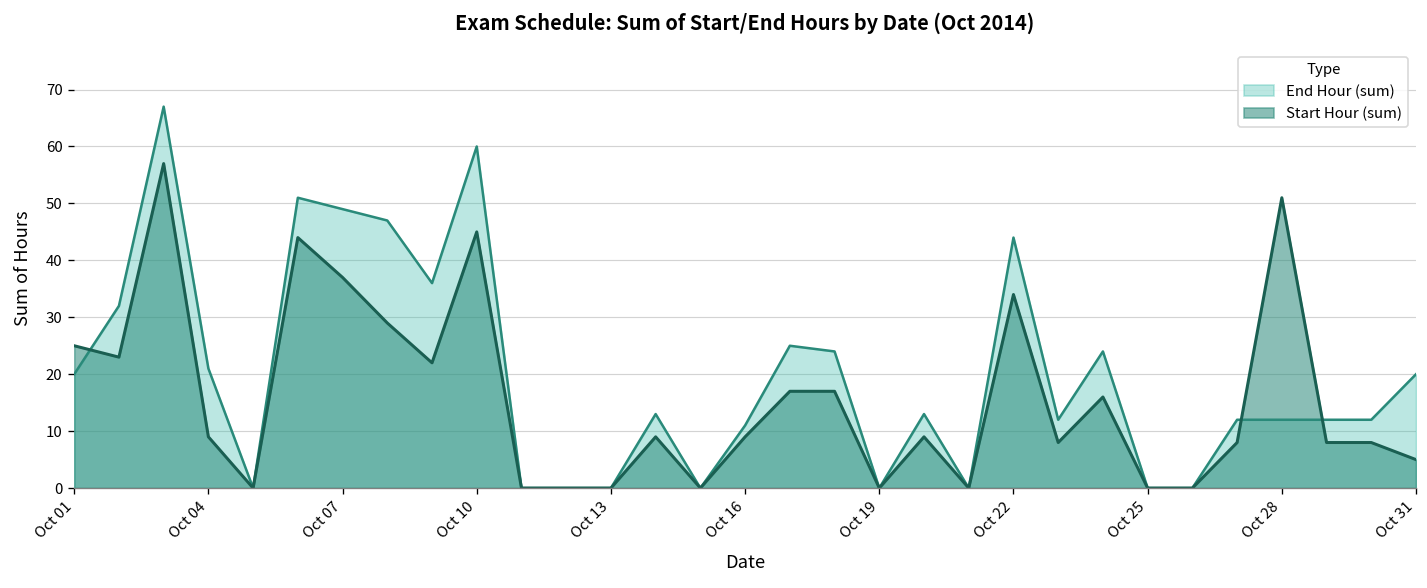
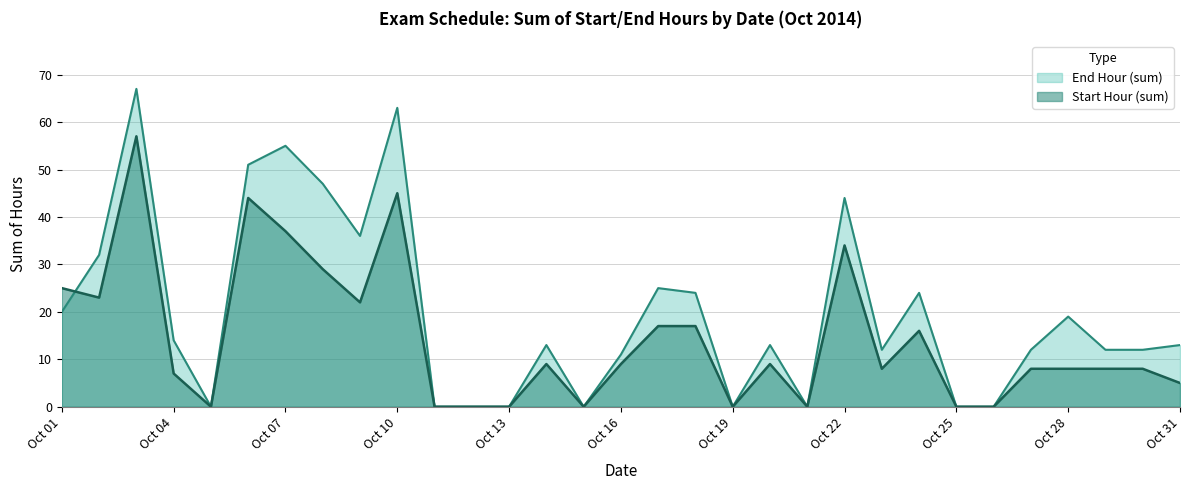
End Hour (sum), Oct 04: 21 -> 14
Start Hour (sum), Oct 04: 9 -> 7
End Hour (sum), Oct 07: 49 -> 55
End Hour (sum), Oct 10: 60 -> 63
End Hour (sum), Oct 28: 12 -> 19
Start Hour (sum), Oct 28: 51 -> 8
End Hour (sum), Oct 31: 20 -> 13
